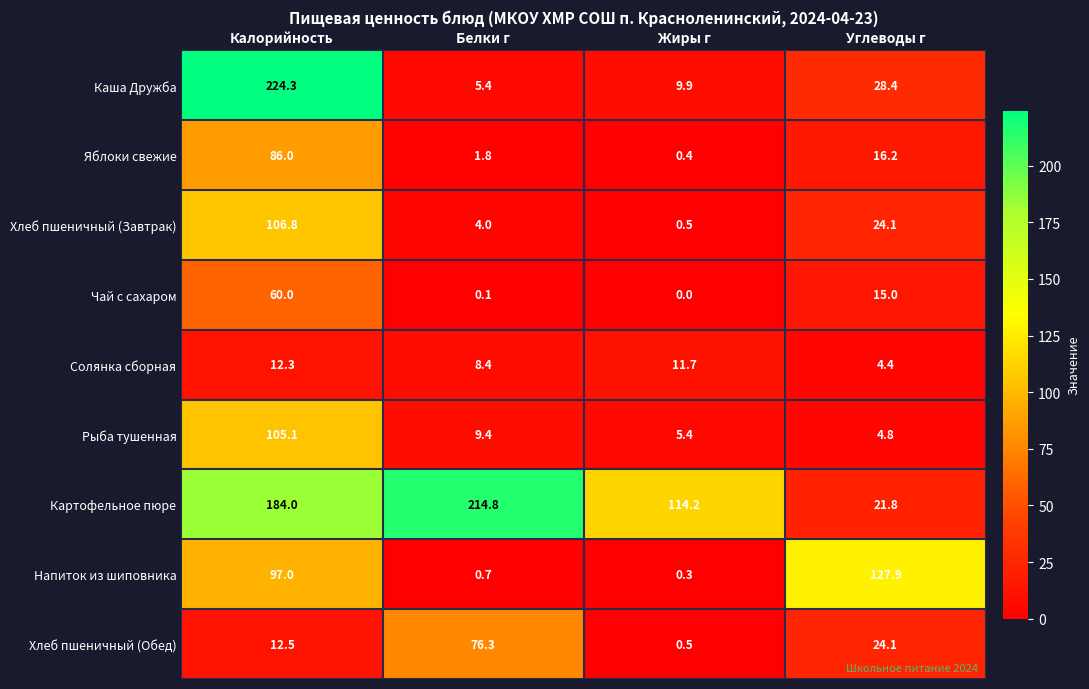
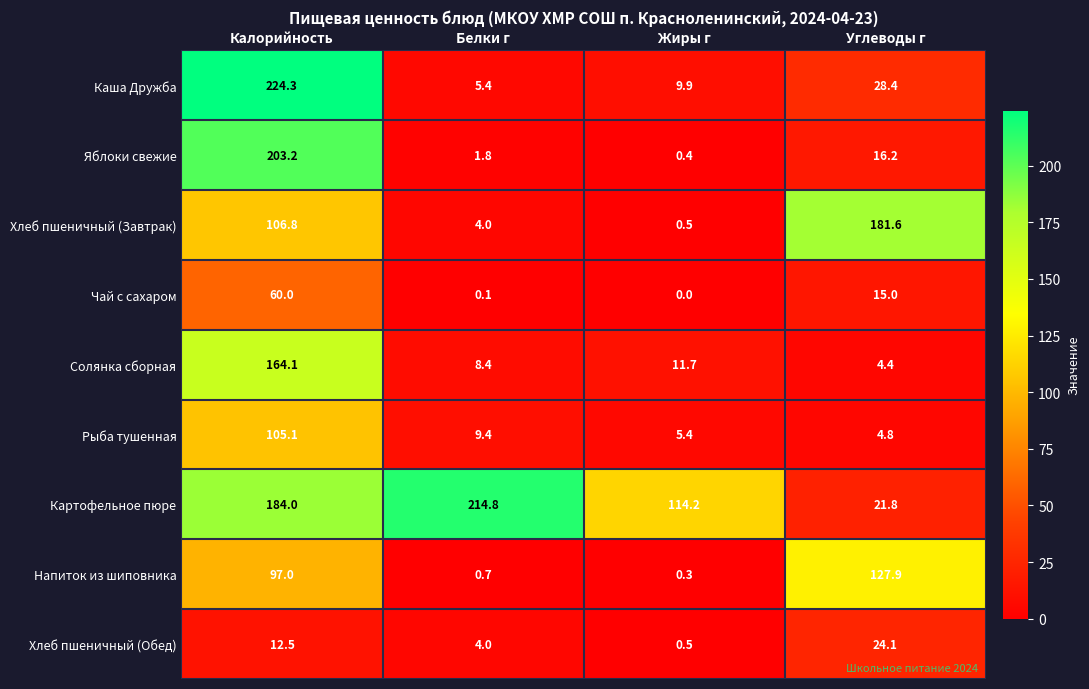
Яблоки свежие, Калорийность: 86.0 -> 203.2
Хлеб пшеничный (Завтрак), Углеводы г: 24.1 -> 181.6
Солянка сборная, Калорийность: 12.3 -> 164.1
Хлеб пшеничный (Обед), Белки г: 76.3 -> 4.0
